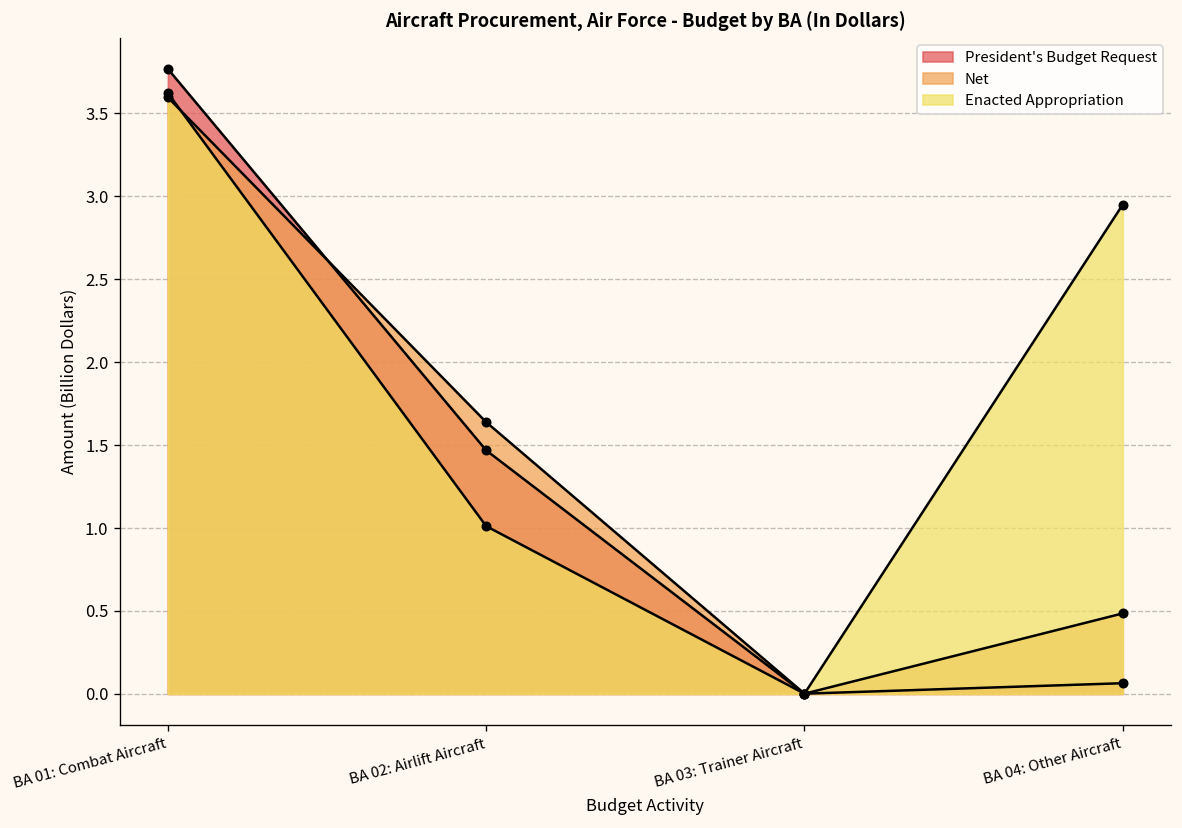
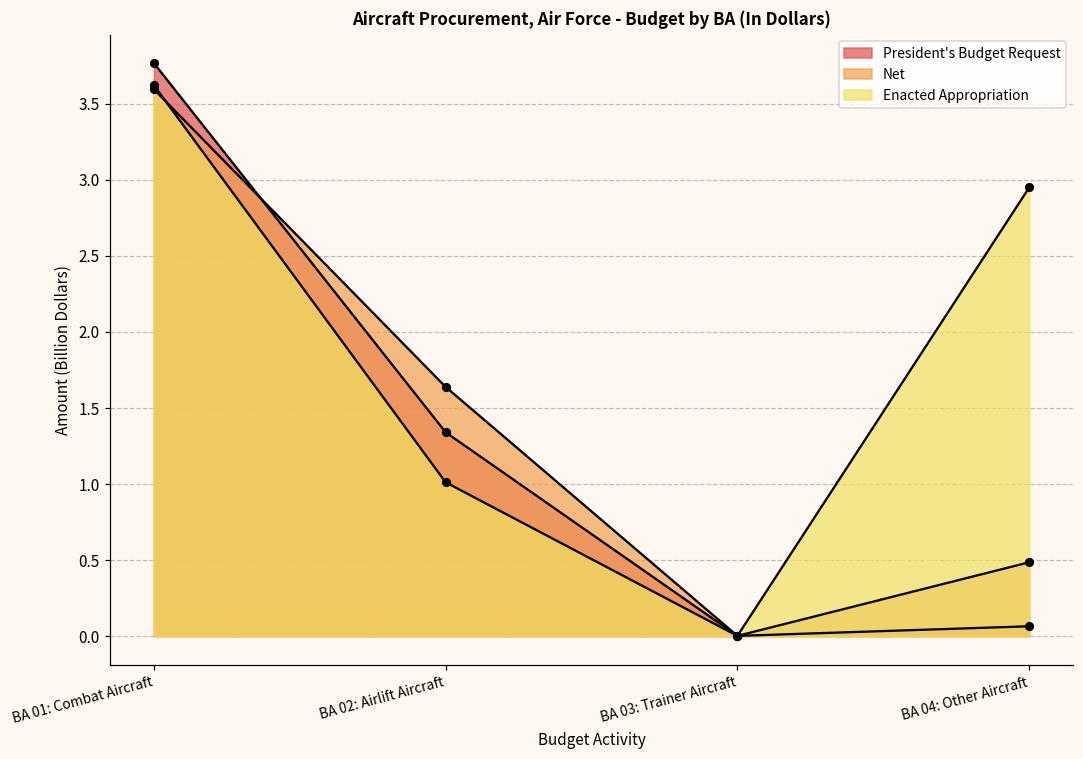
President's Budget Request, BA 02: Airlift Aircraft: 1.47 -> 1.34
